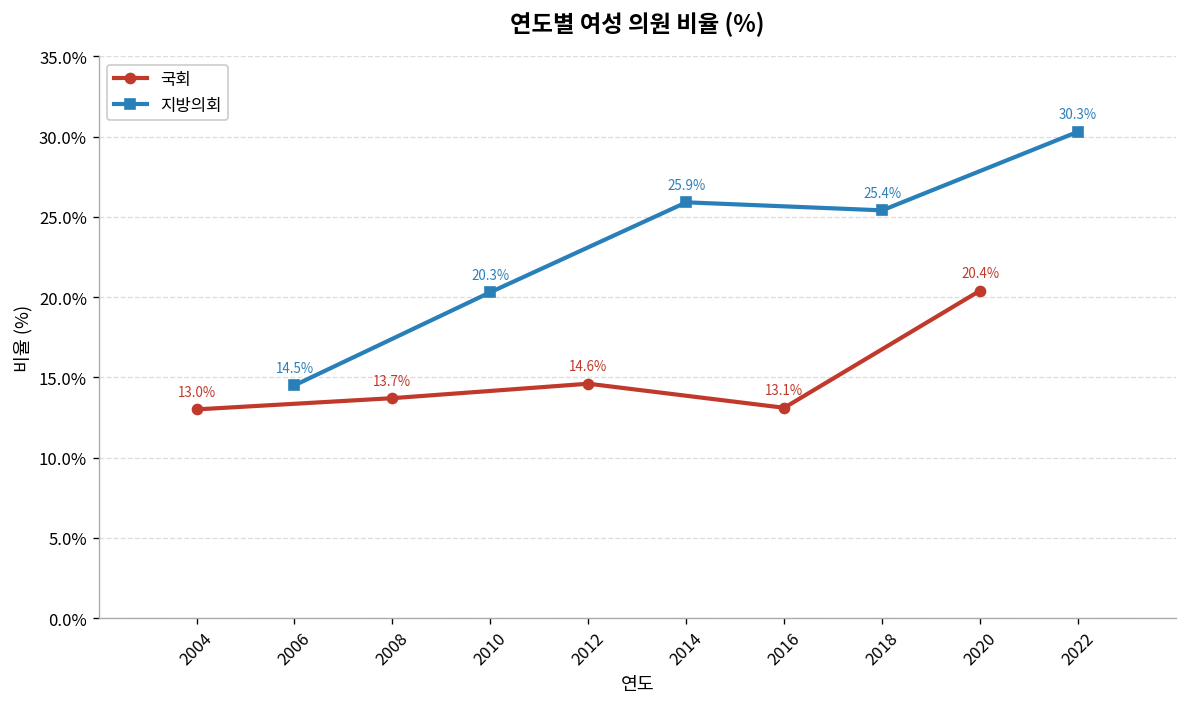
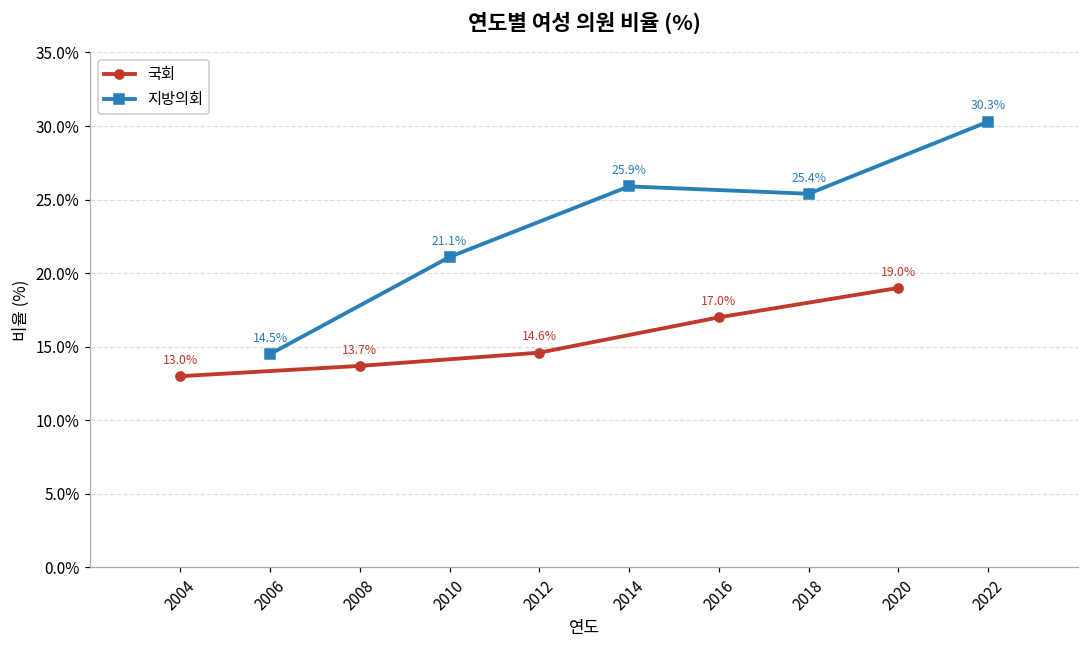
지방의회, 2010: 20.3% -> 21.1%
국회, 2016: 13.1% -> 17.0%
국회, 2020: 20.4% -> 19.0%
